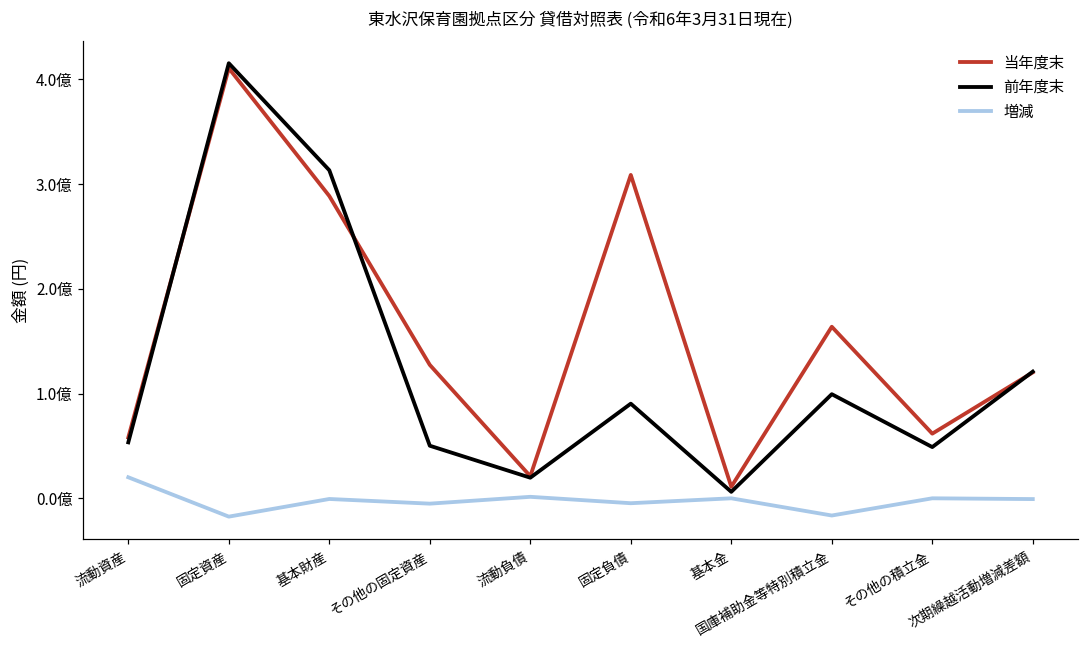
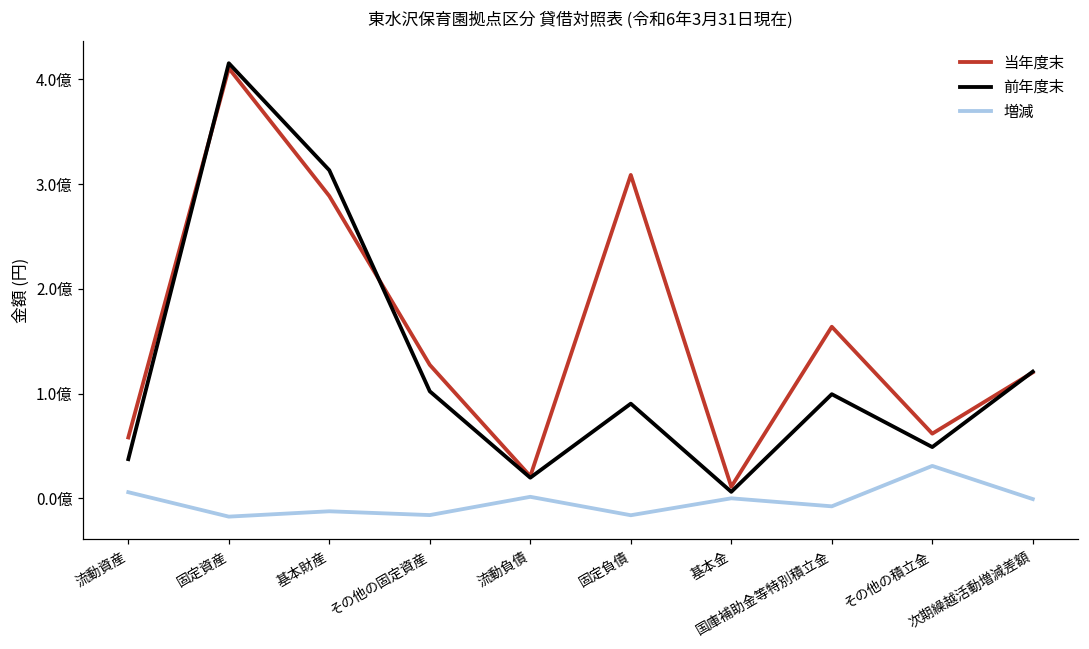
前年度末, 流動資産: 0.5億 -> 0.4億
増減, 流動資産: 0.2億 -> 0.1億
増減, 基本財産: 0.0億 -> -0.1億
前年度末, その他の固定資産: 0.5億 -> 1.0億
増減, その他の固定資産: -0.1億 -> -0.2億
増減, 固定負債: 0.0億 -> -0.2億
増減, 国庫補助金等特別積立金: -0.2億 -> -0.1億
増減, その他の積立金: 0.0億 -> 0.3億
